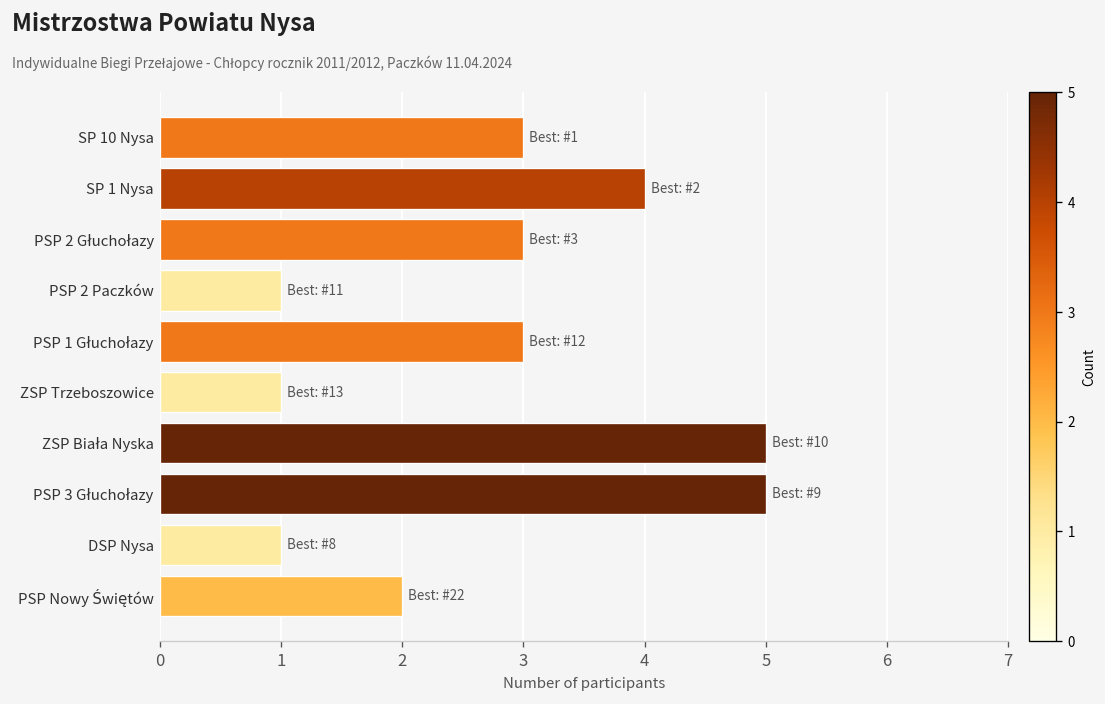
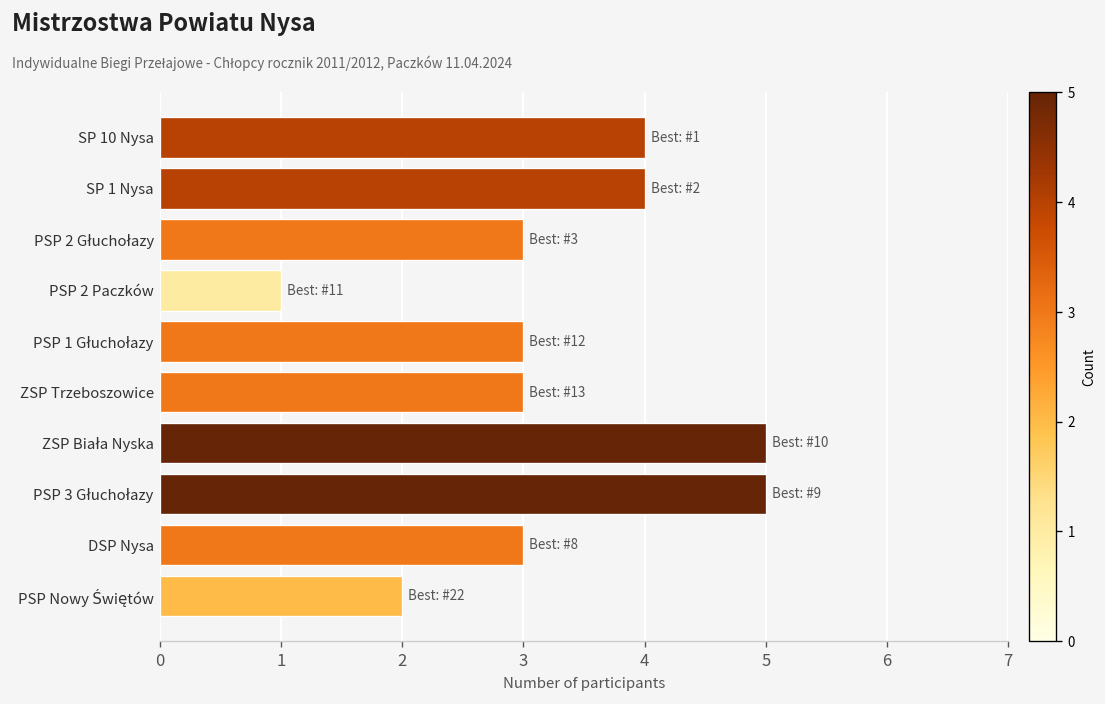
SP 10 Nysa: 3 -> 4
ZSP Trzeboszowice: 1 -> 3
DSP Nysa: 1 -> 3
